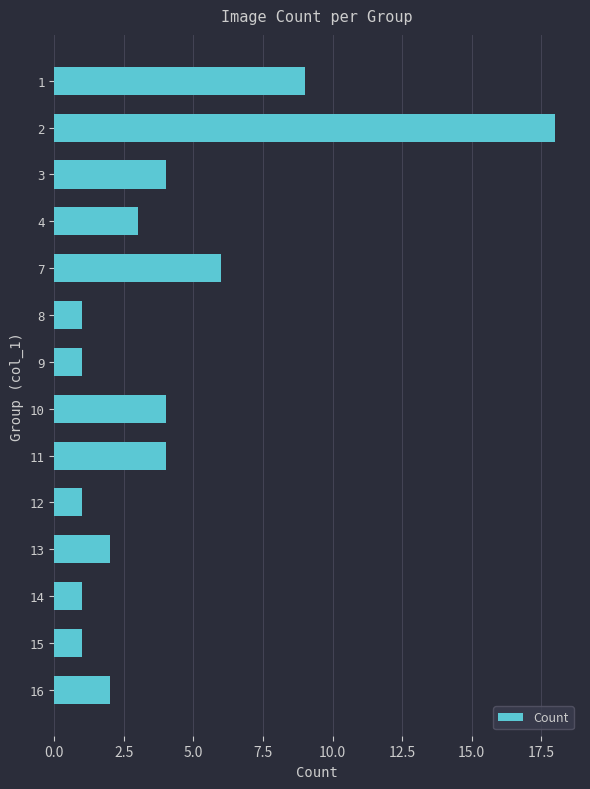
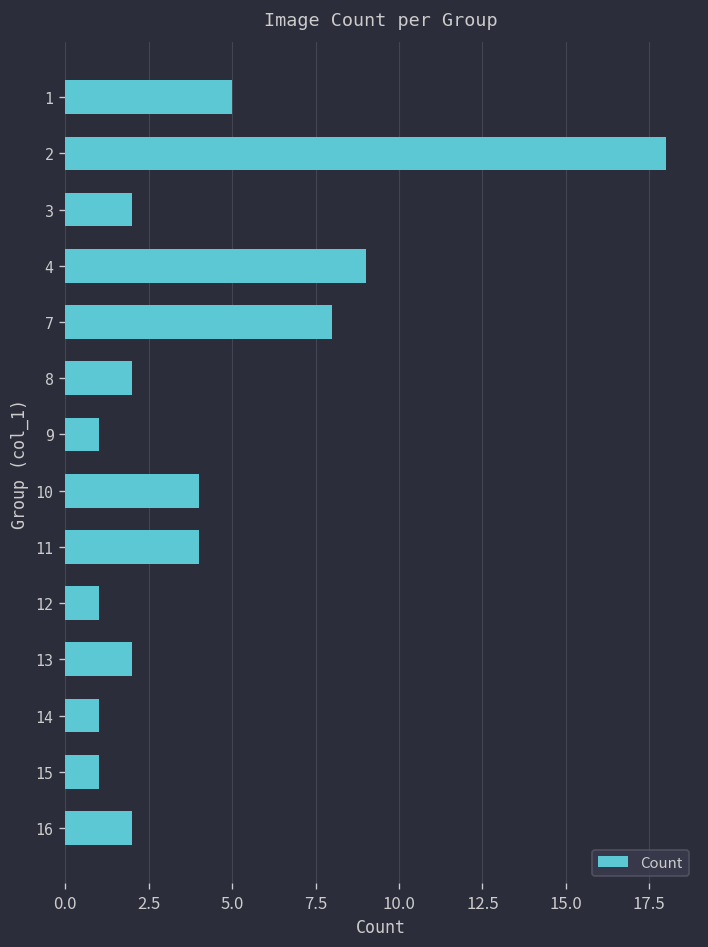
1: 9 -> 5
3: 4 -> 2
4: 3 -> 9
7: 6 -> 8
8: 1 -> 2
